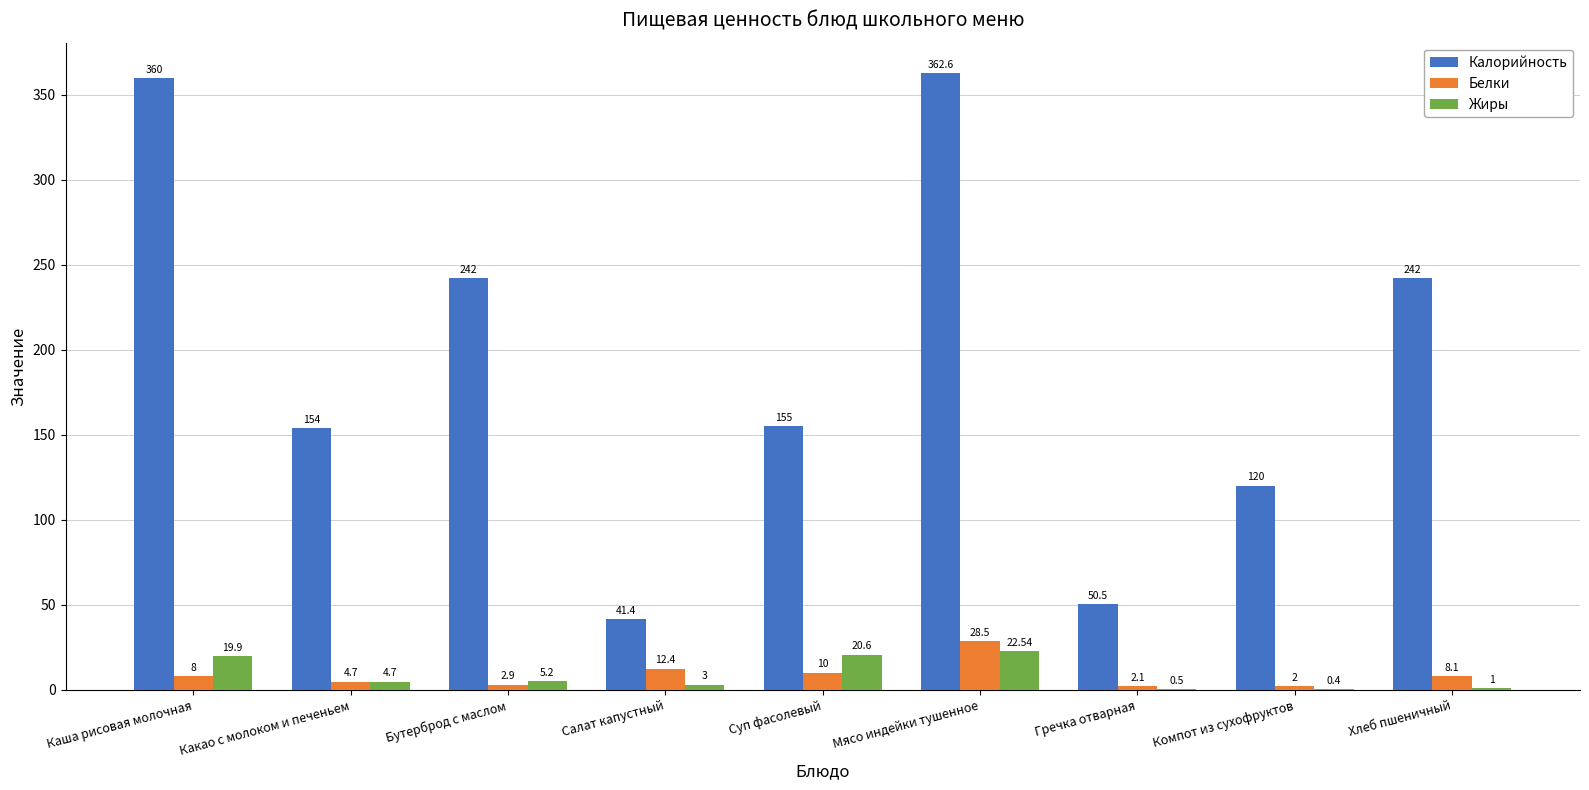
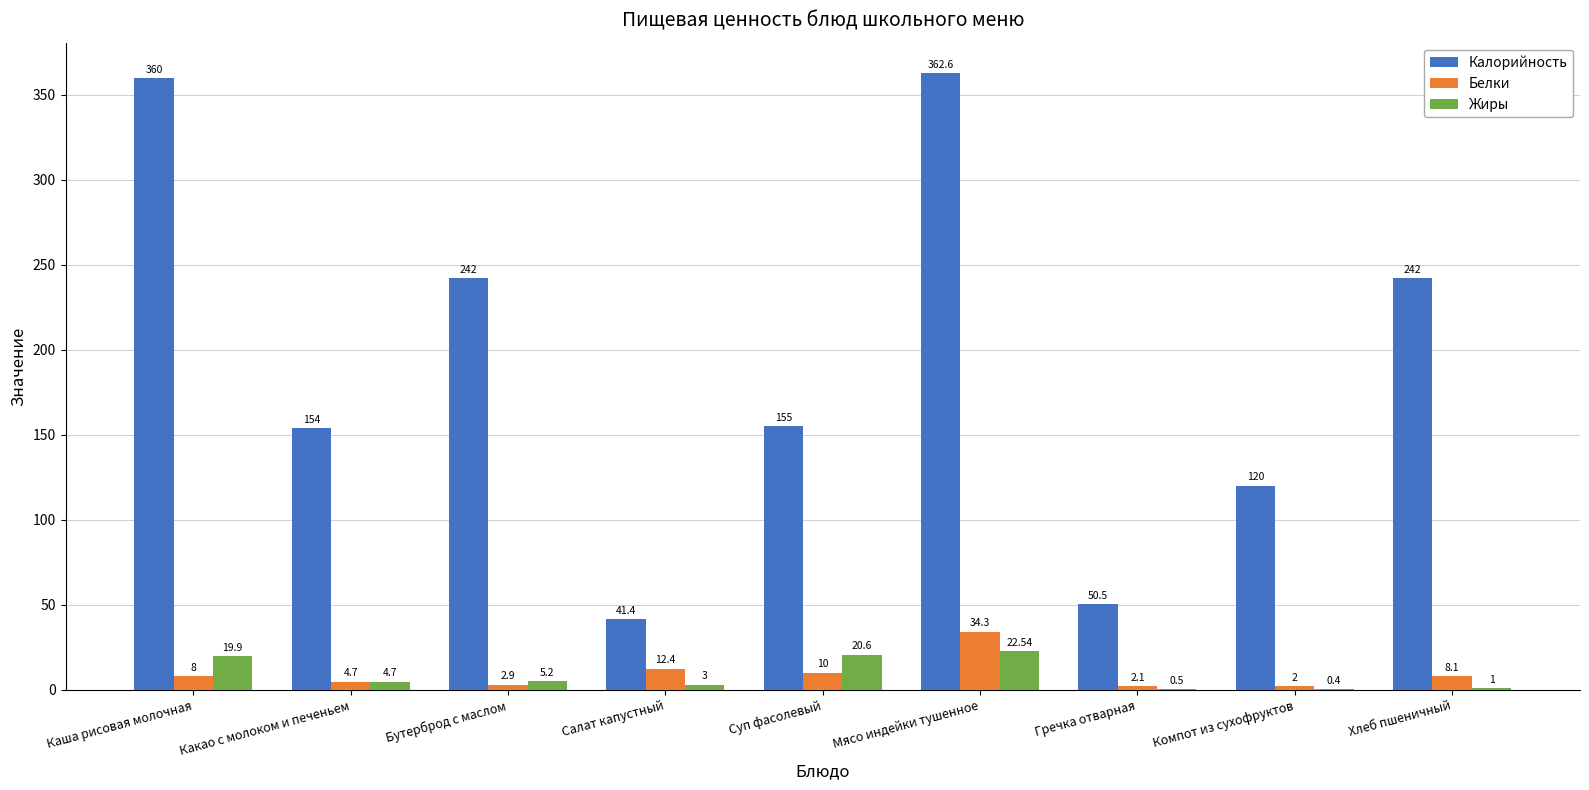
Белки, Мясо индейки тушенное: 28.5 -> 34.3
